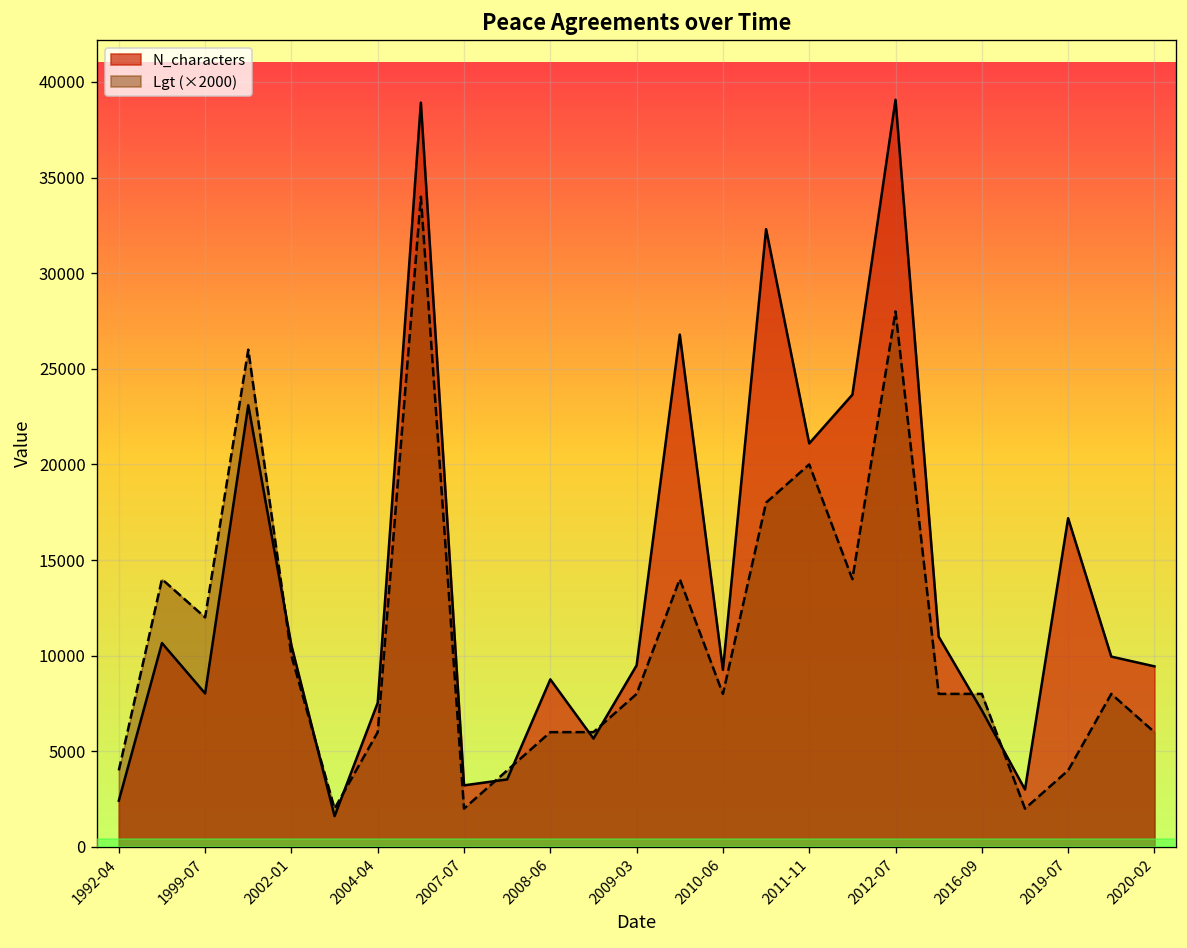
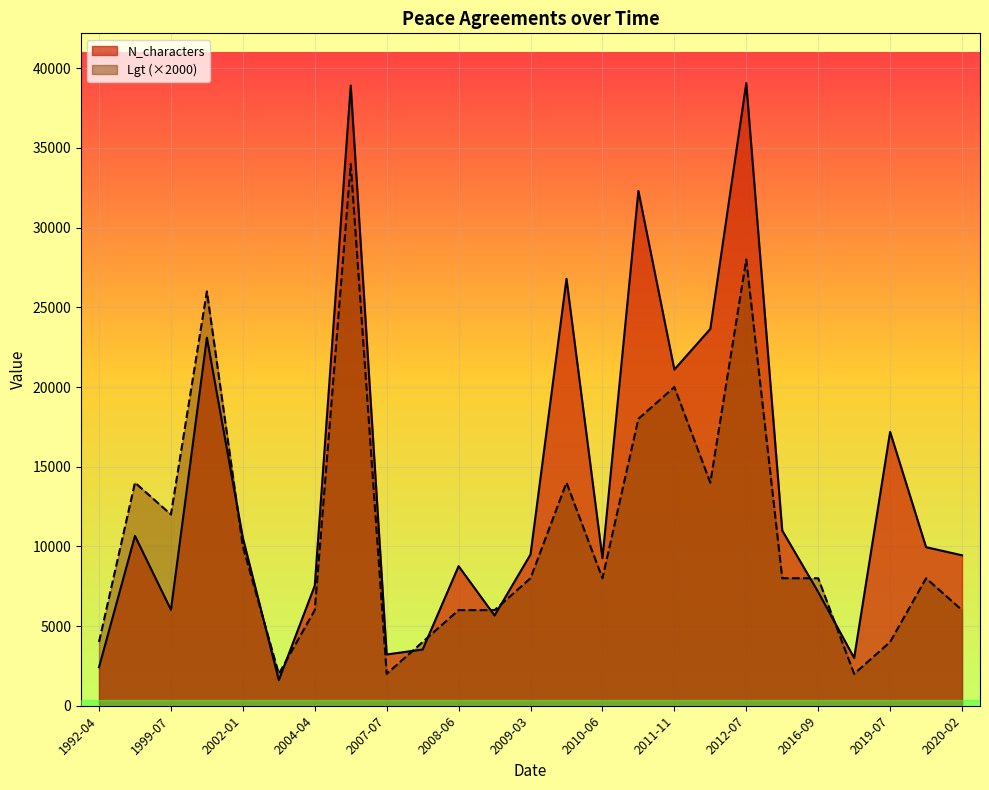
N_characters, 1999-07: 8000 -> 6000
